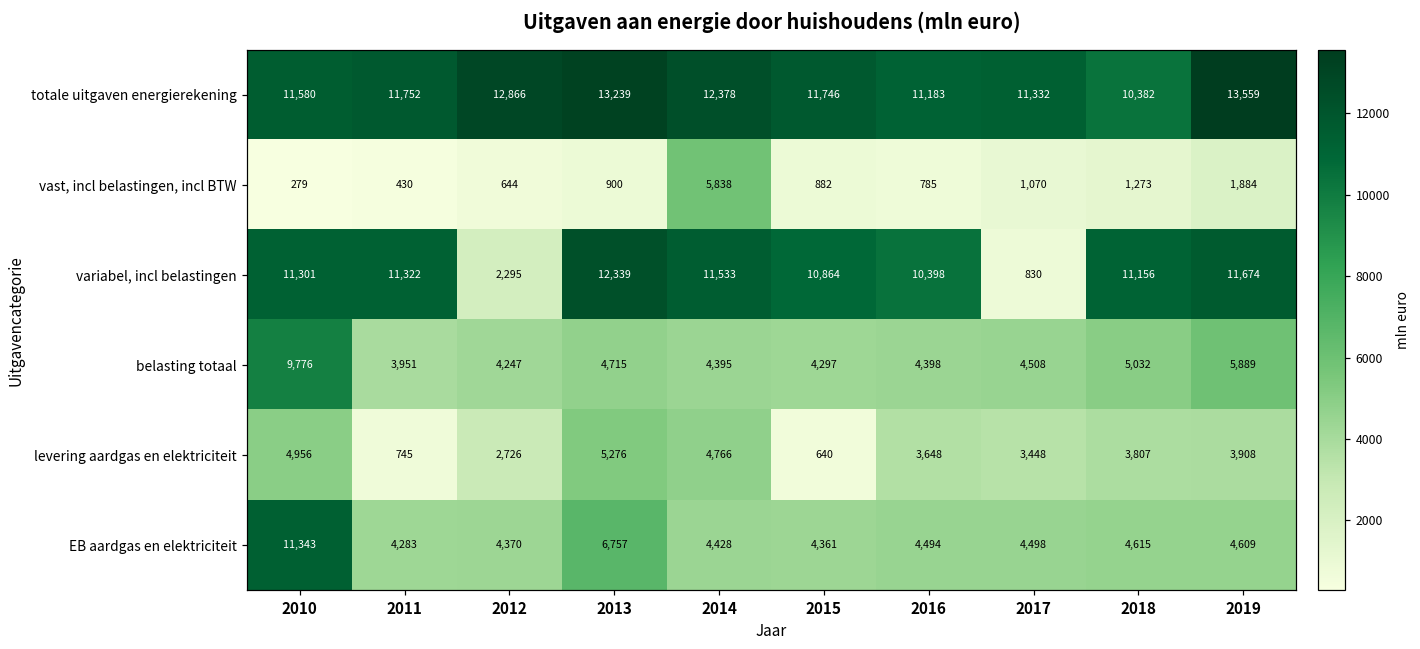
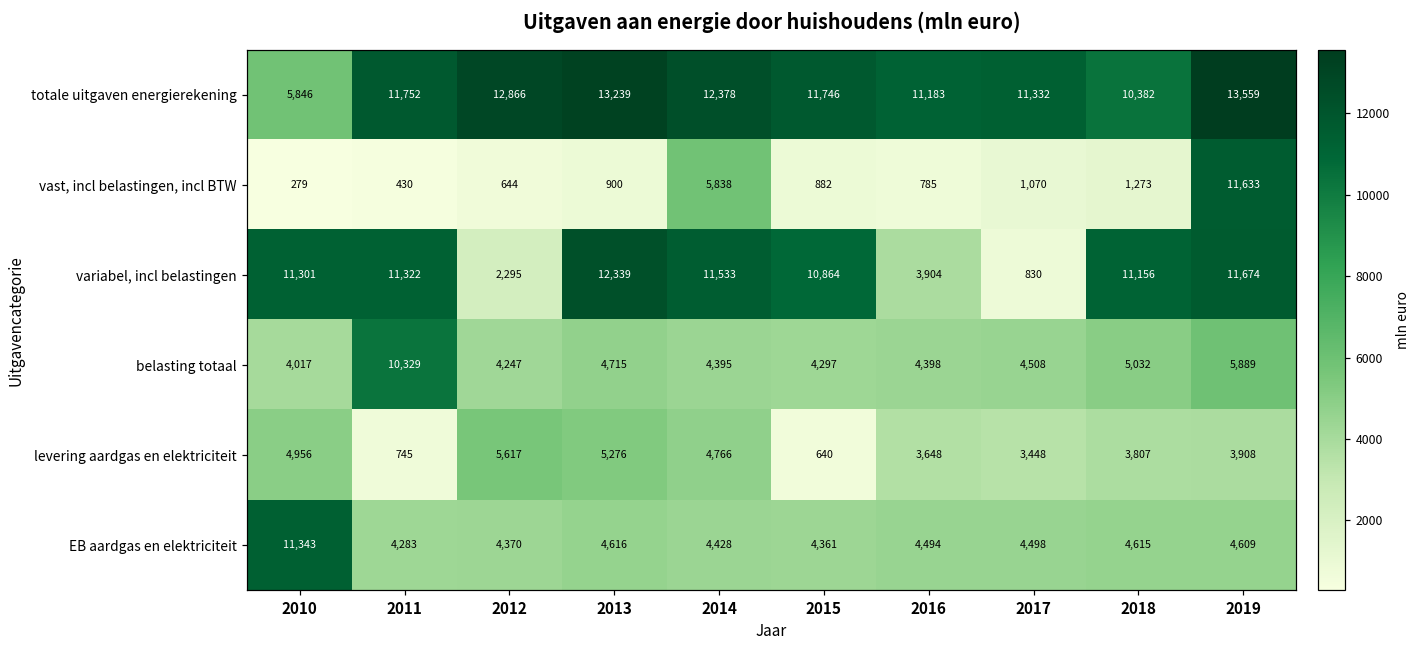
totale uitgaven energierekening, 2010: 11,580 -> 5,846
vast, incl belastingen, incl BTW, 2019: 1,884 -> 11,633
variabel, incl belastingen, 2016: 10,398 -> 3,904
belasting totaal, 2010: 9,776 -> 4,017
belasting totaal, 2011: 3,951 -> 10,329
levering aardgas en elektriciteit, 2012: 2,726 -> 5,617
EB aardgas en elektriciteit, 2013: 6,757 -> 4,616
